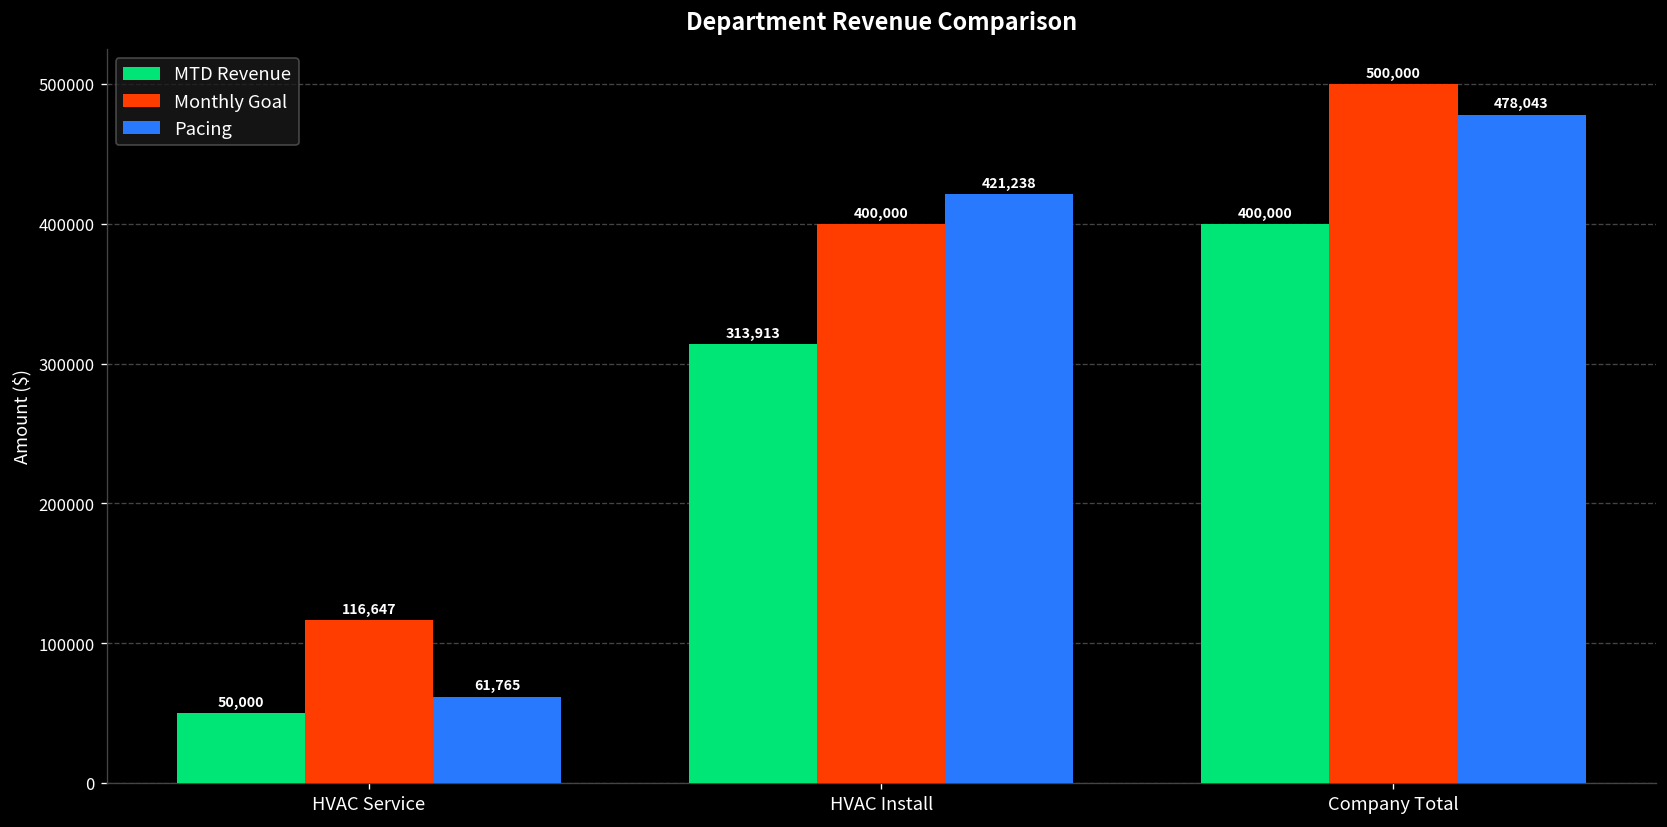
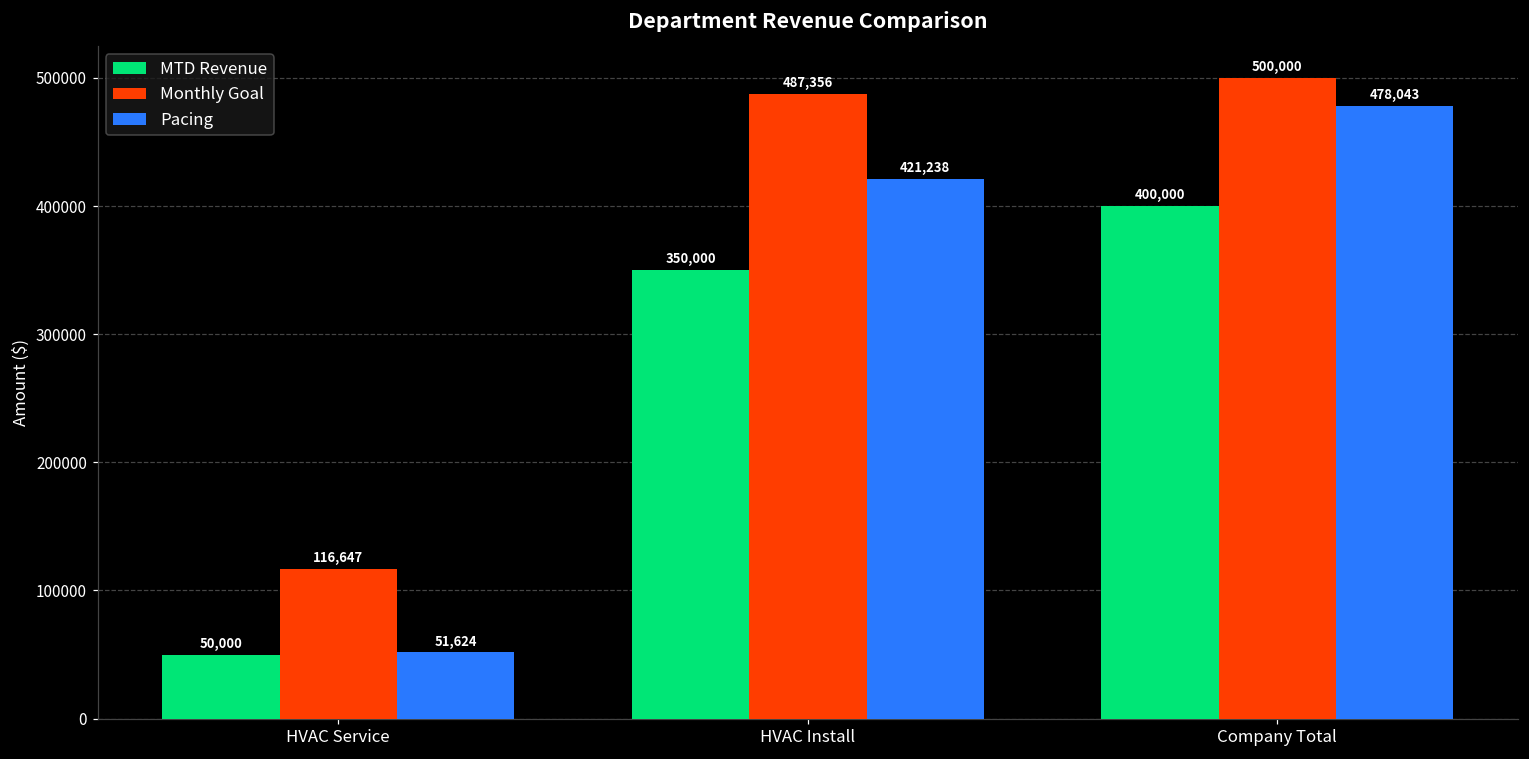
Pacing, HVAC Service: 61,765 -> 51,624
MTD Revenue, HVAC Install: 313,913 -> 350,000
Monthly Goal, HVAC Install: 400,000 -> 487,356
